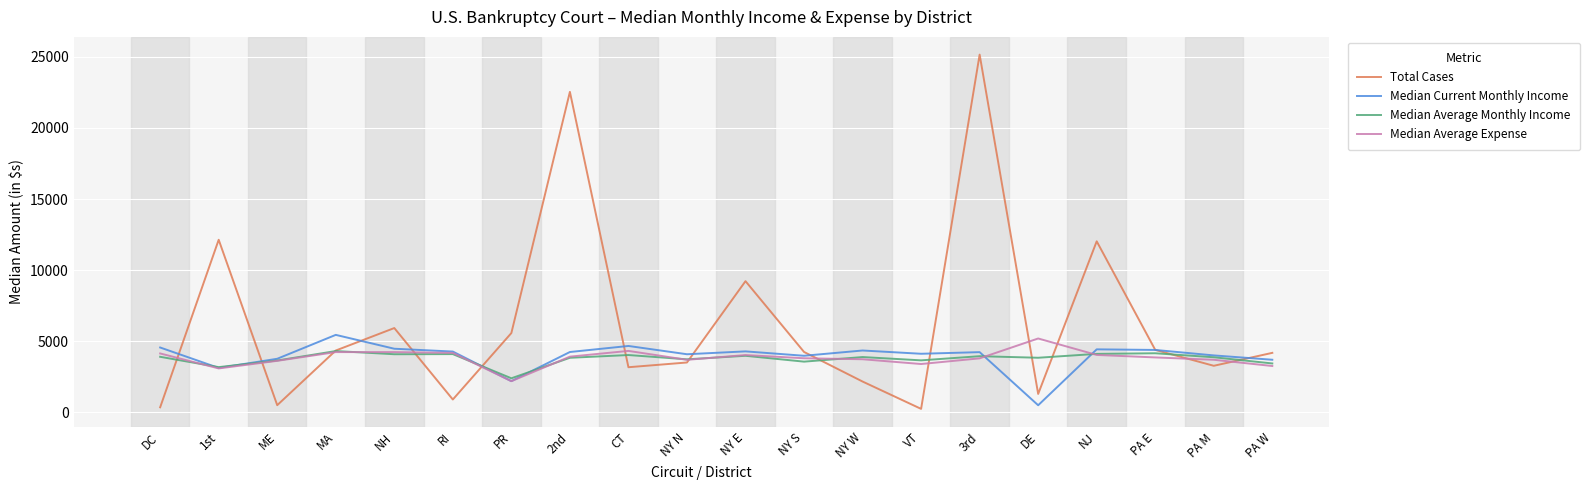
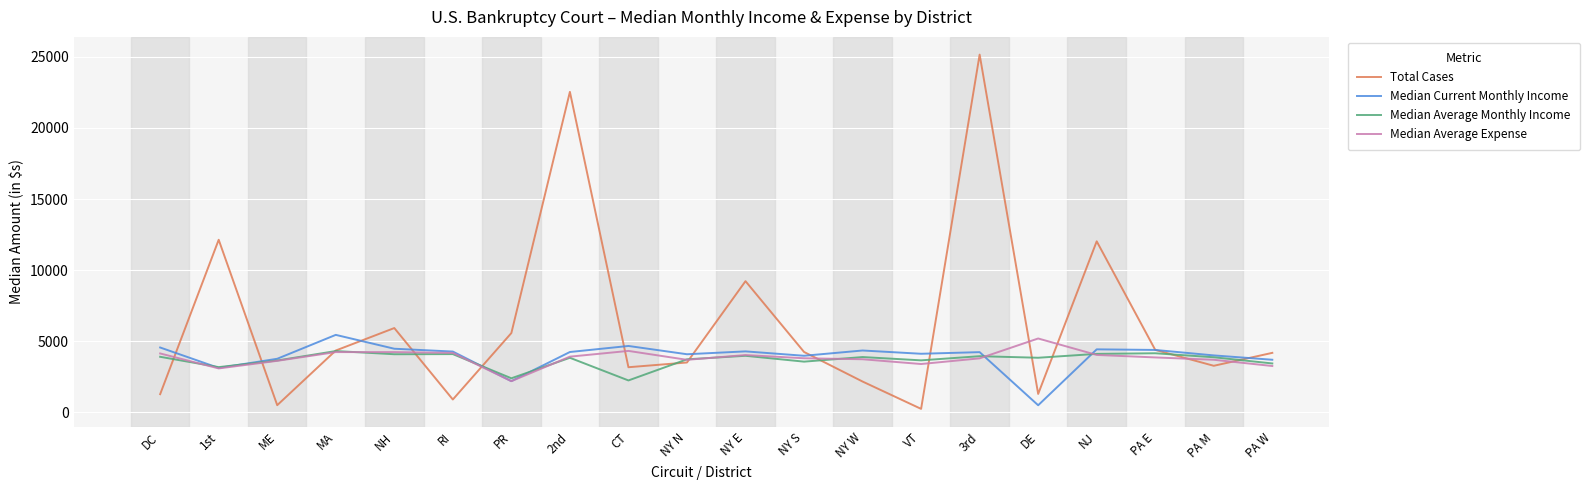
Total Cases, DC: 400 -> 1300
Median Average Monthly Income, CT: 4000 -> 2200
